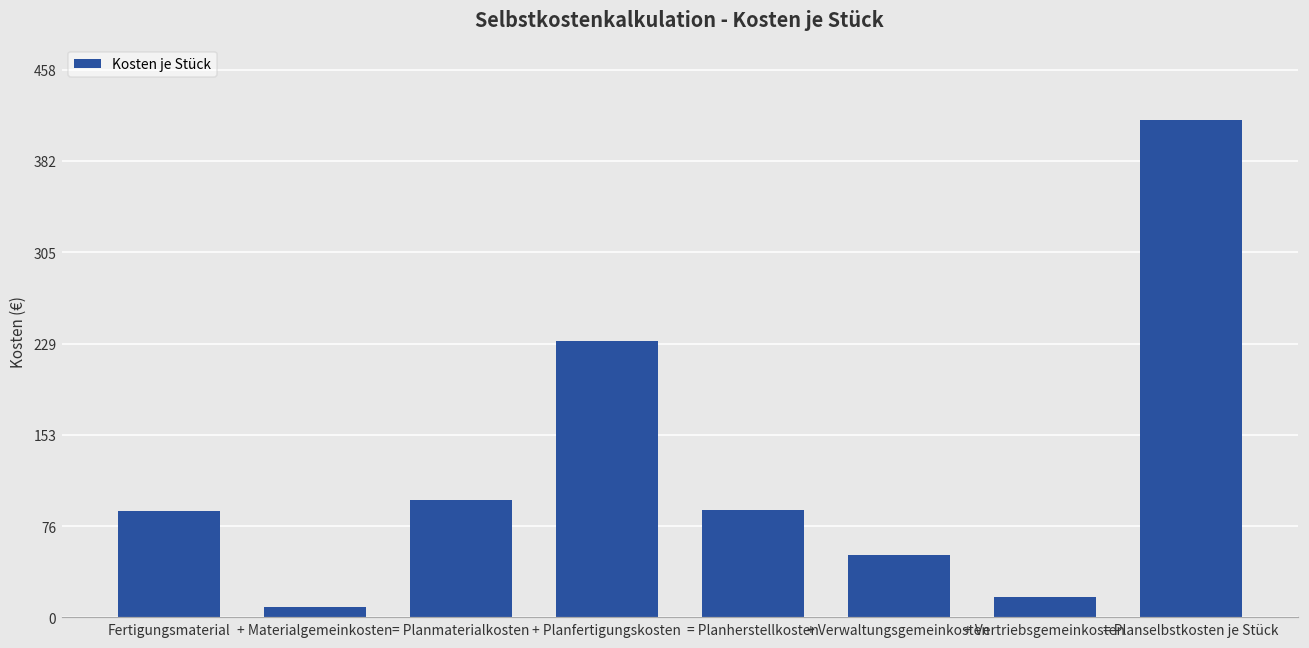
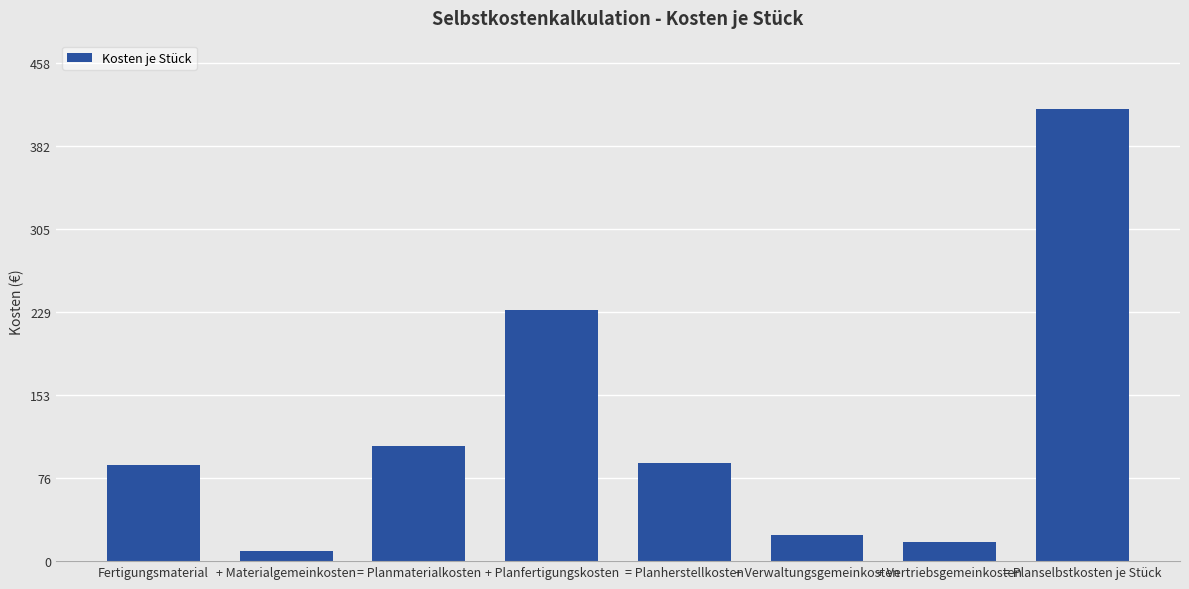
= Planmaterialkosten: 98 -> 106
+ Verwaltungsgemeinkosten: 52 -> 24
